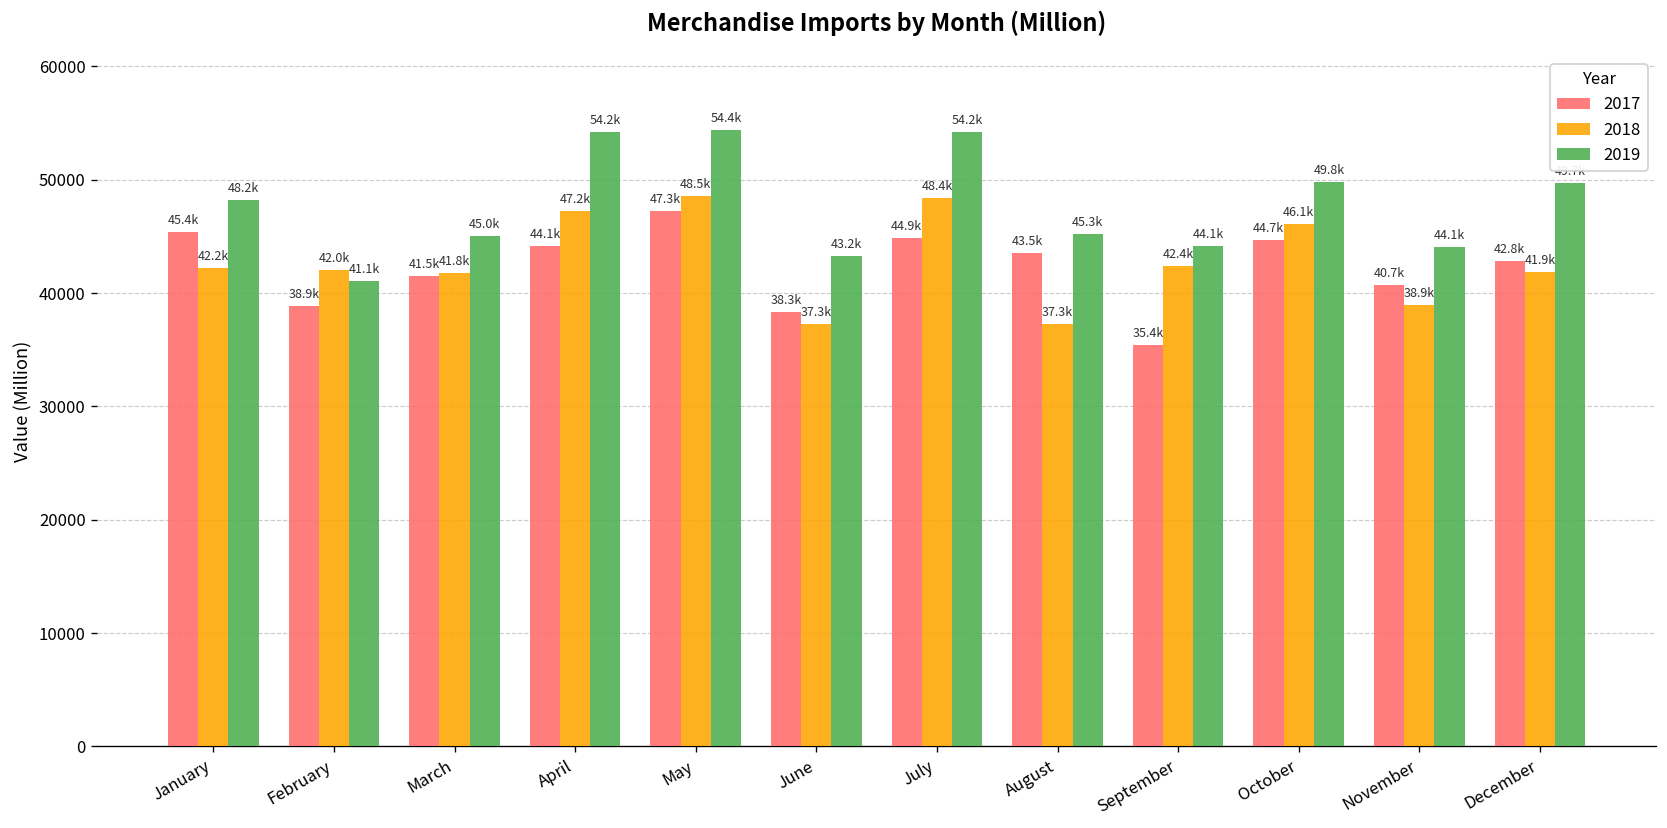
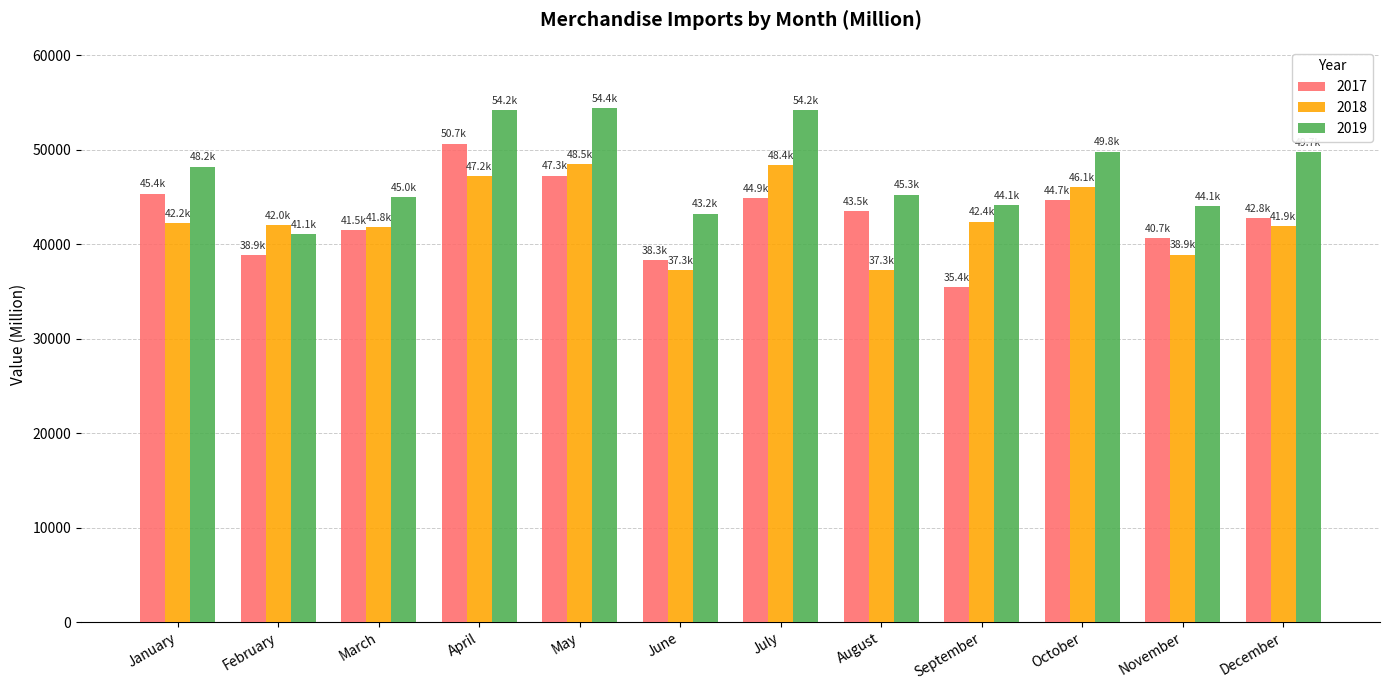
2017, April: 44.1k -> 50.7k
